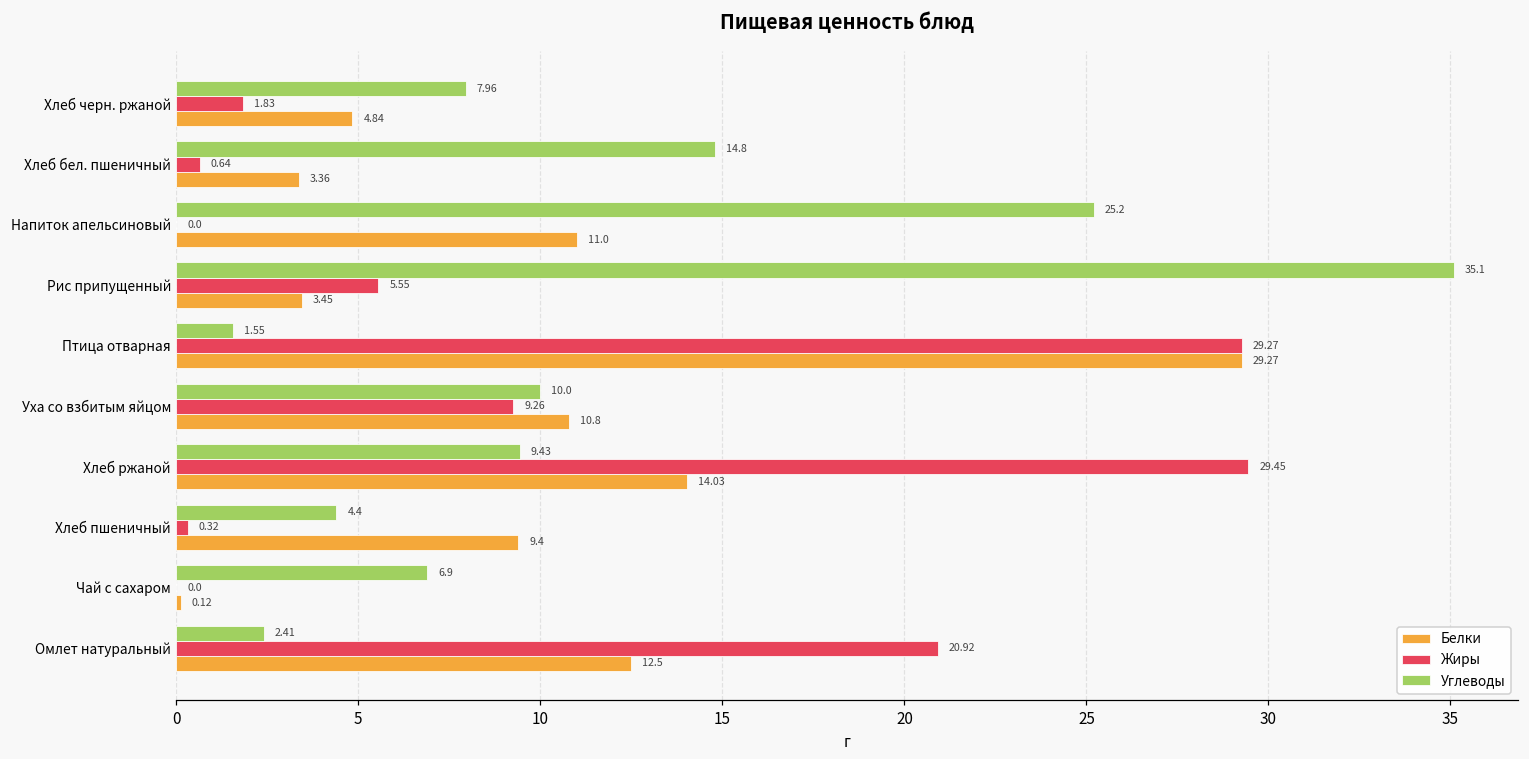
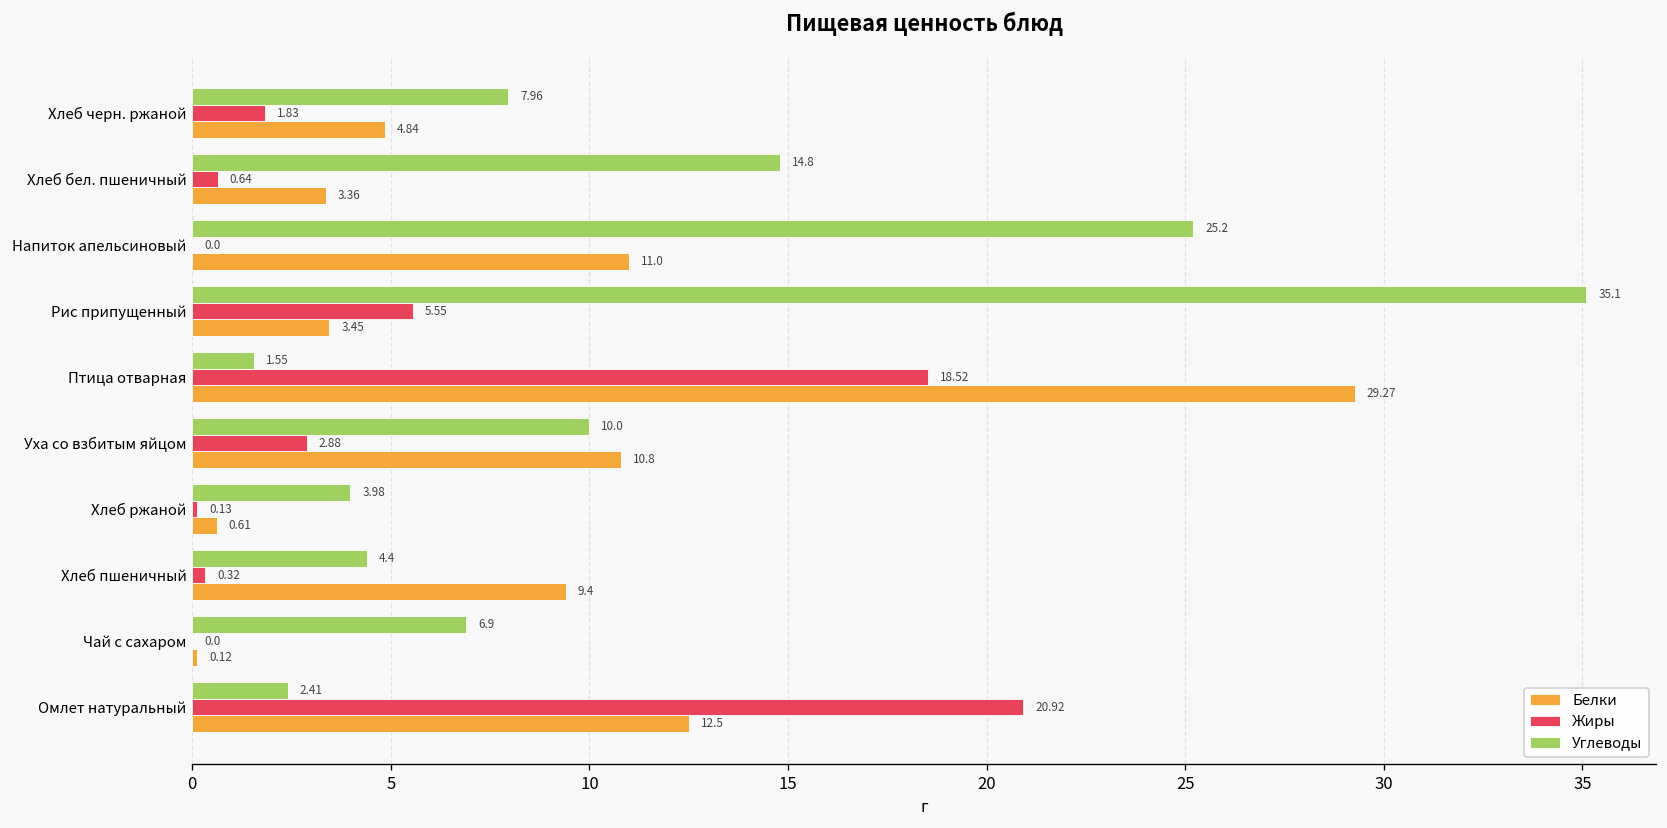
Жиры, Птица отварная: 29.27 -> 18.52
Жиры, Уха со взбитым яйцом: 9.26 -> 2.88
Углеводы, Хлеб ржаной: 9.43 -> 3.98
Жиры, Хлеб ржаной: 29.45 -> 0.13
Белки, Хлеб ржаной: 14.03 -> 0.61
